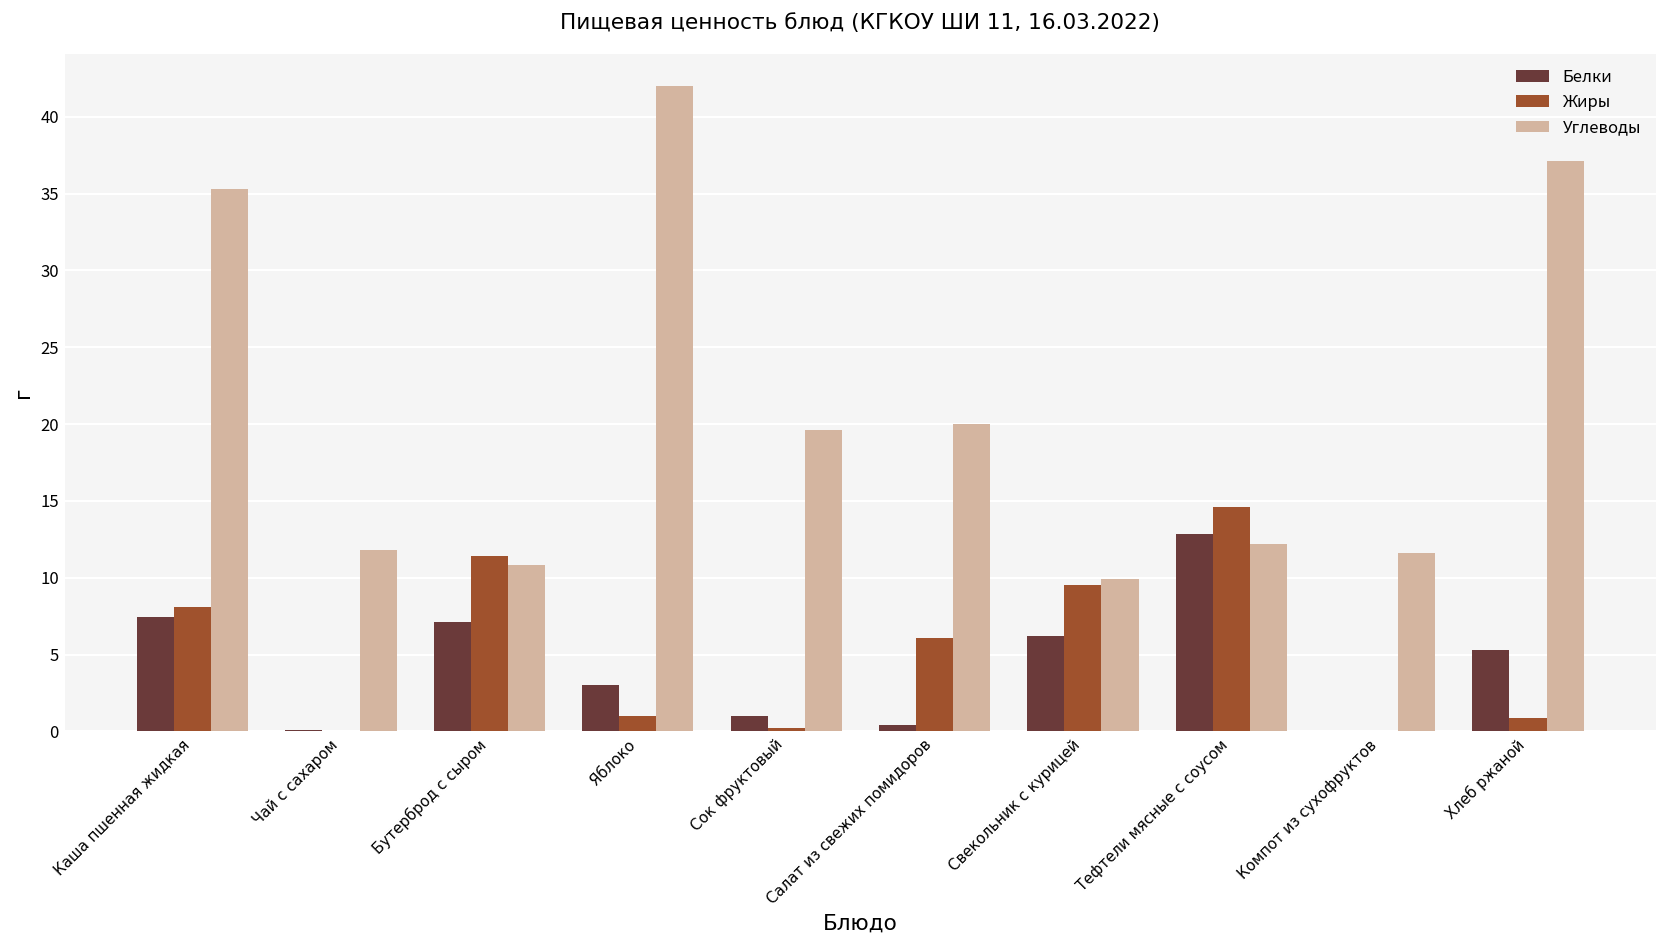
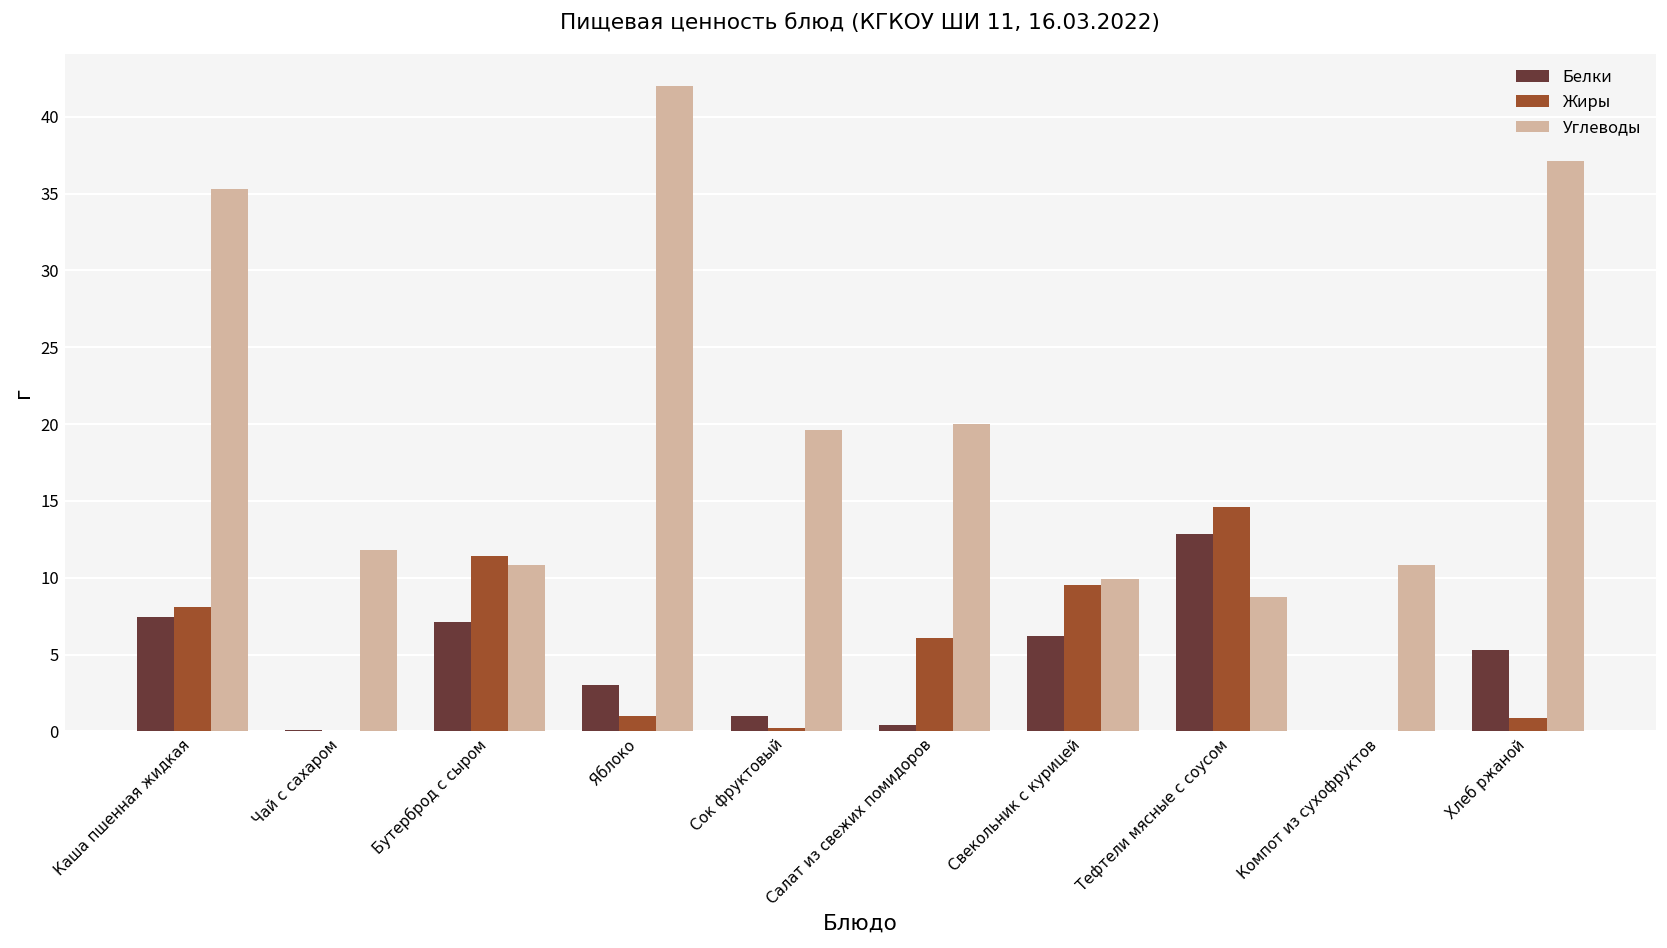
Углеводы, Тефтели мясные с соусом: 12.2 -> 8.7
Углеводы, Компот из сухофруктов: 11.6 -> 10.8
